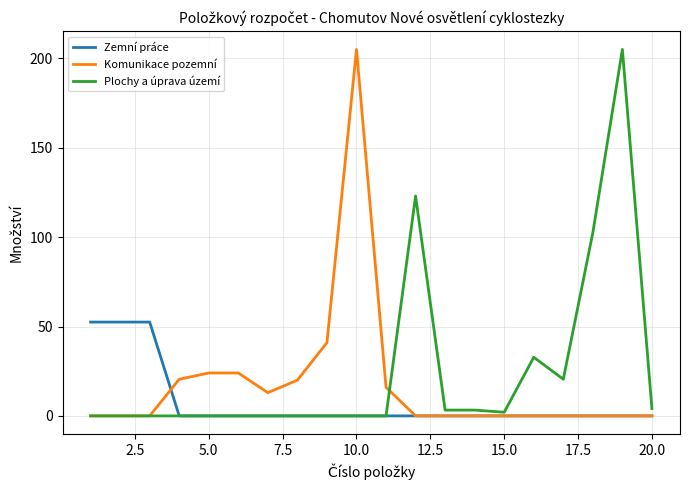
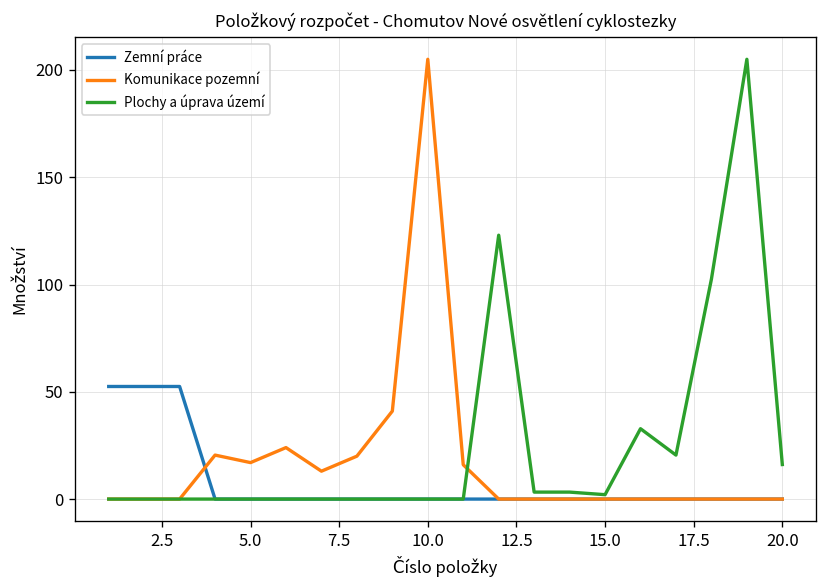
Komunikace pozemní, 5.0: 24 -> 17
Plochy a úprava území, 20.0: 4 -> 16
